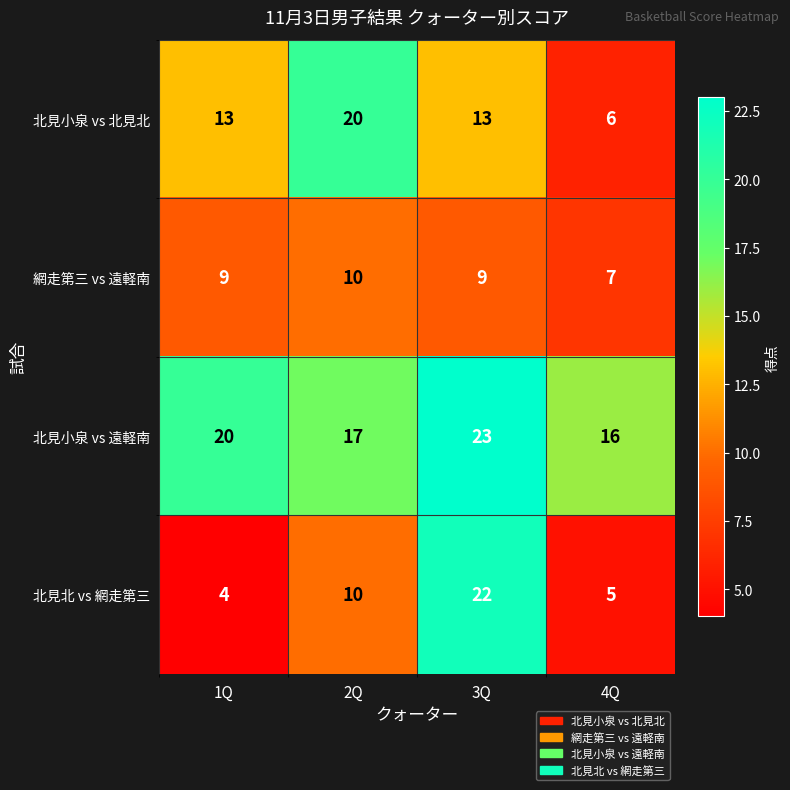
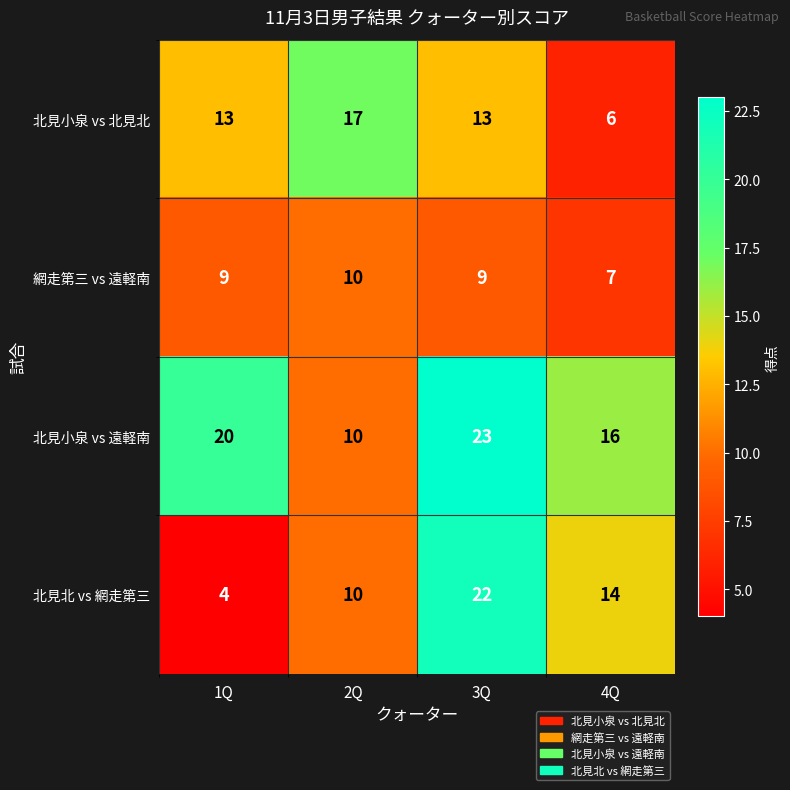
北見小泉 vs 北見北, 2Q: 20 -> 17
北見小泉 vs 遠軽南, 2Q: 17 -> 10
北見北 vs 網走第三, 4Q: 5 -> 14
